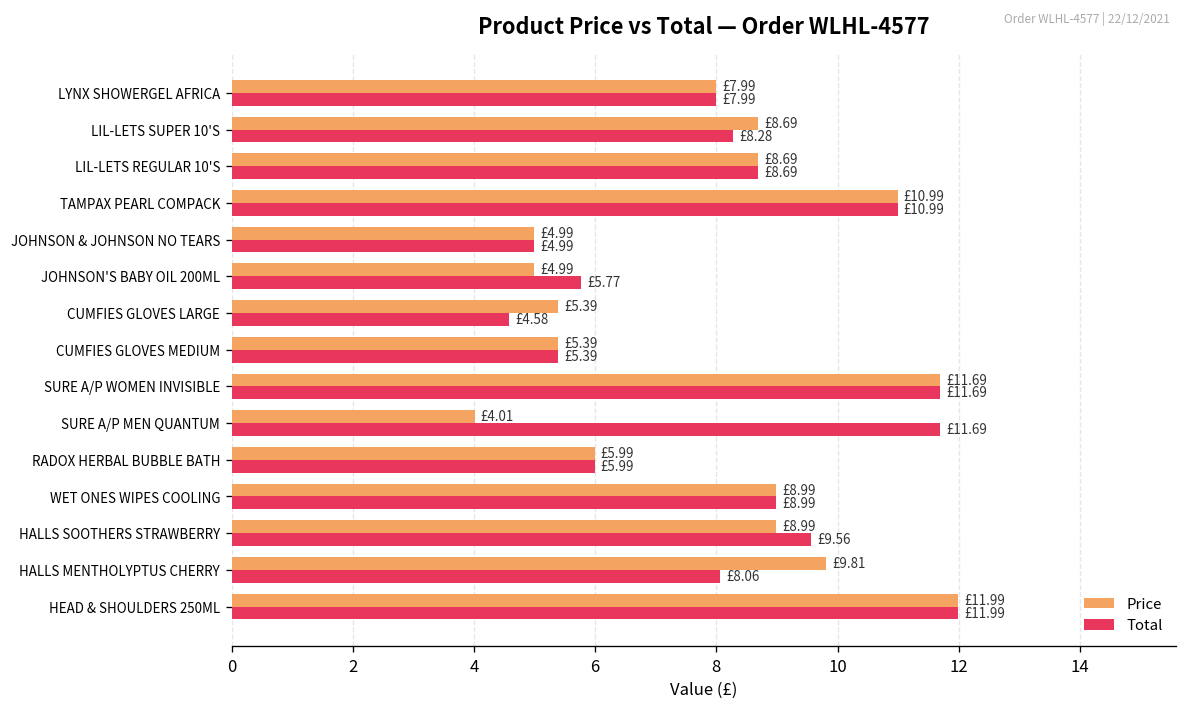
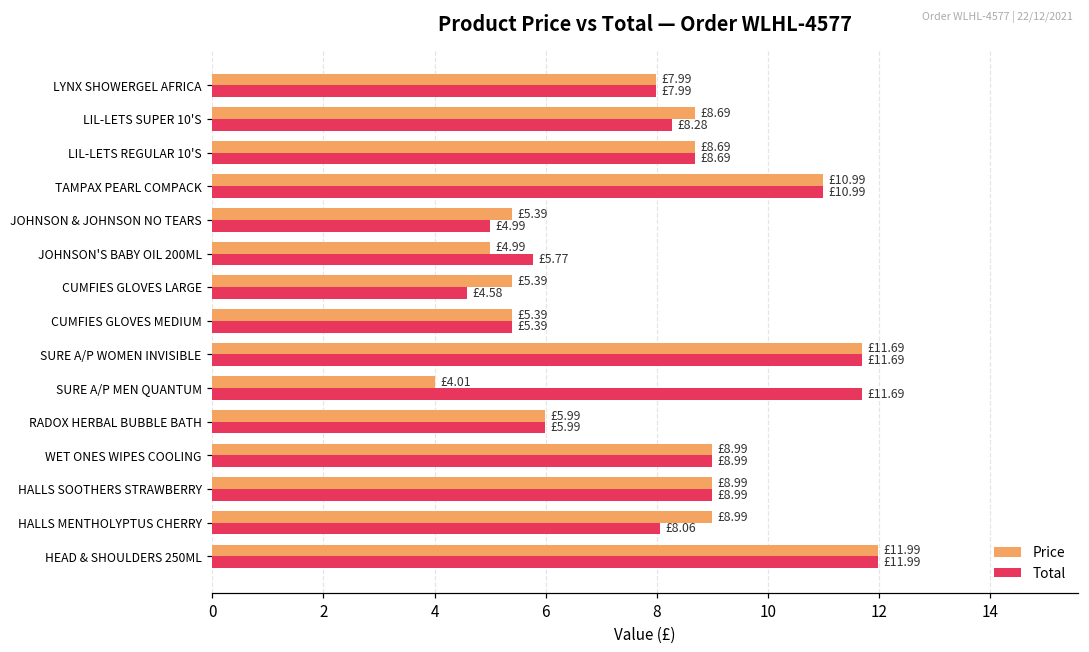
Price, JOHNSON & JOHNSON NO TEARS: £4.99 -> £5.39
Total, HALLS SOOTHERS STRAWBERRY: £9.56 -> £8.99
Price, HALLS MENTHOLYPTUS CHERRY: £9.81 -> £8.99
